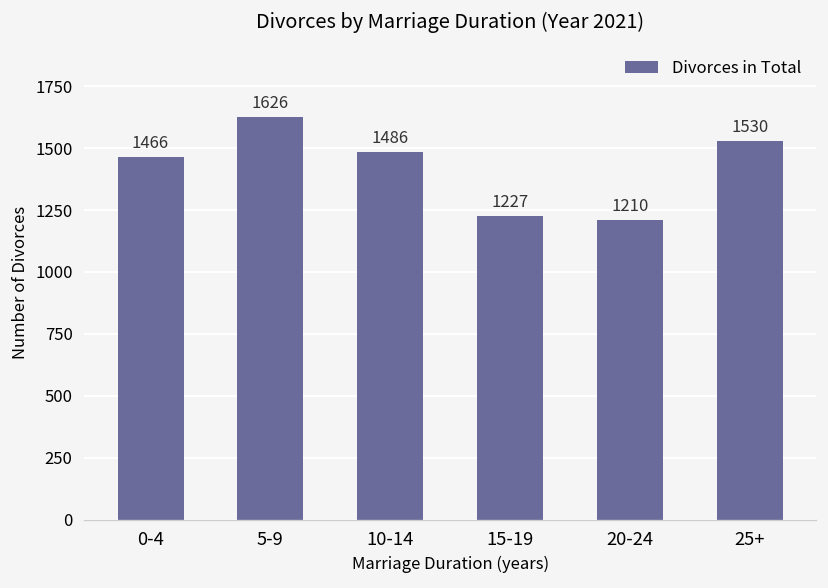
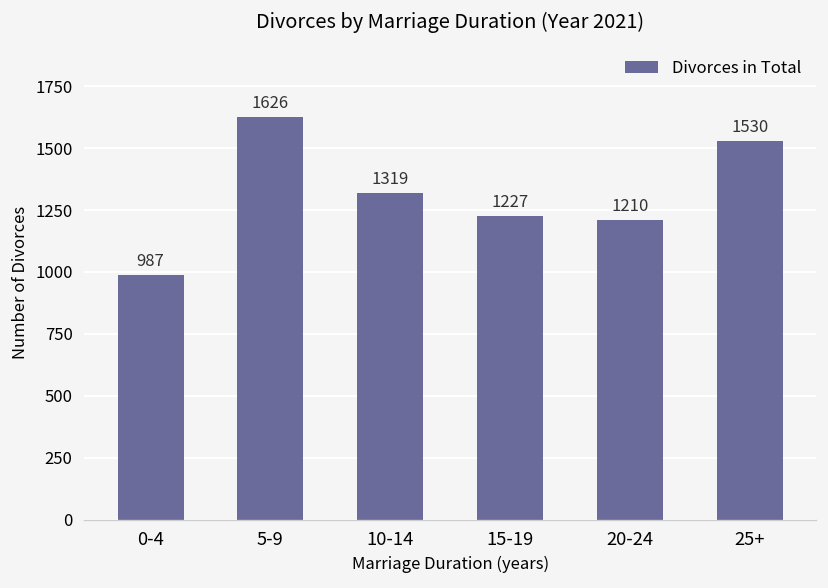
0-4: 1466 -> 987
10-14: 1486 -> 1319
